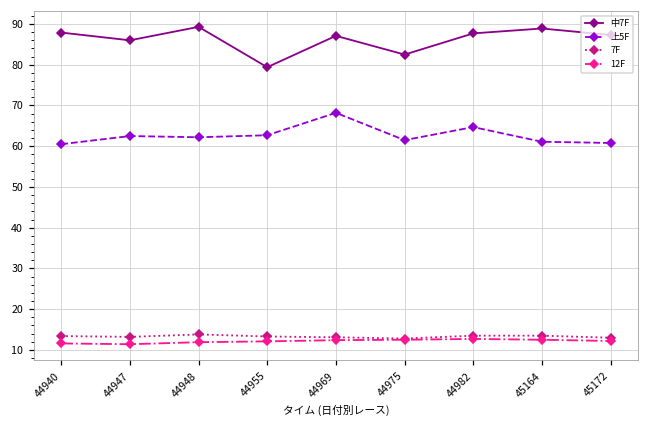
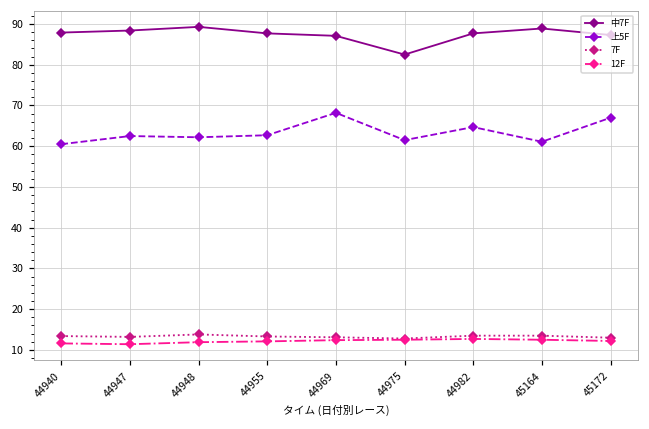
中7F, 44947: 86 -> 88
中7F, 44955: 79 -> 88
上5F, 45172: 61 -> 67
